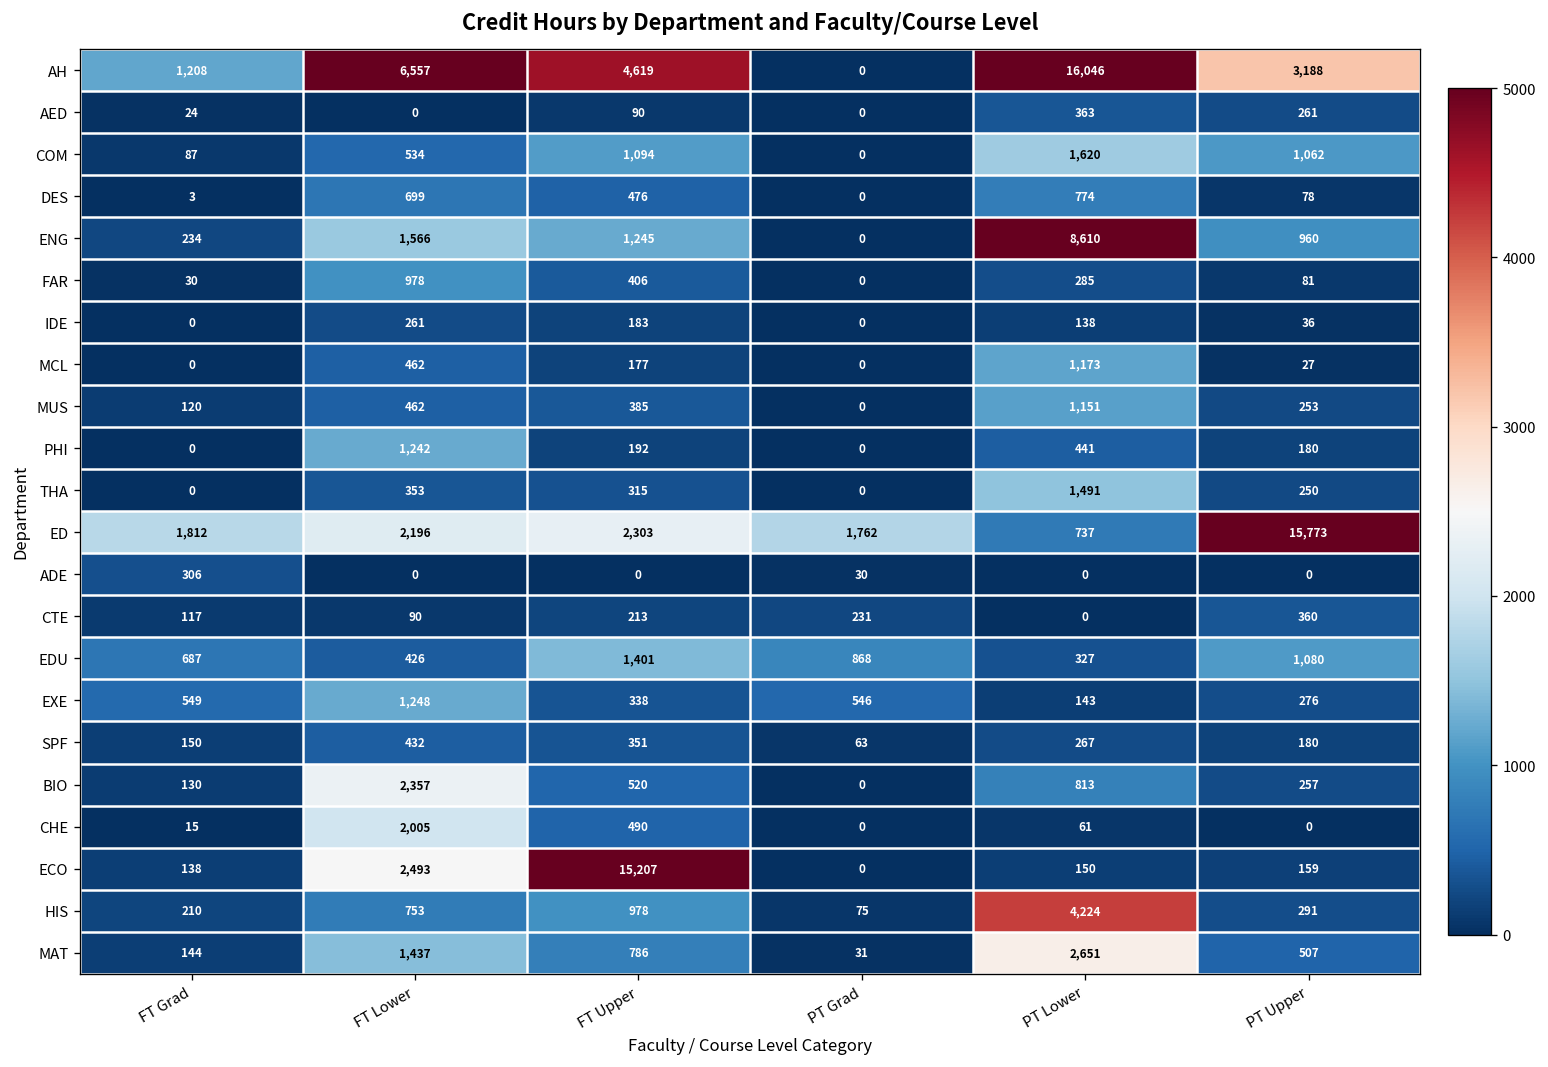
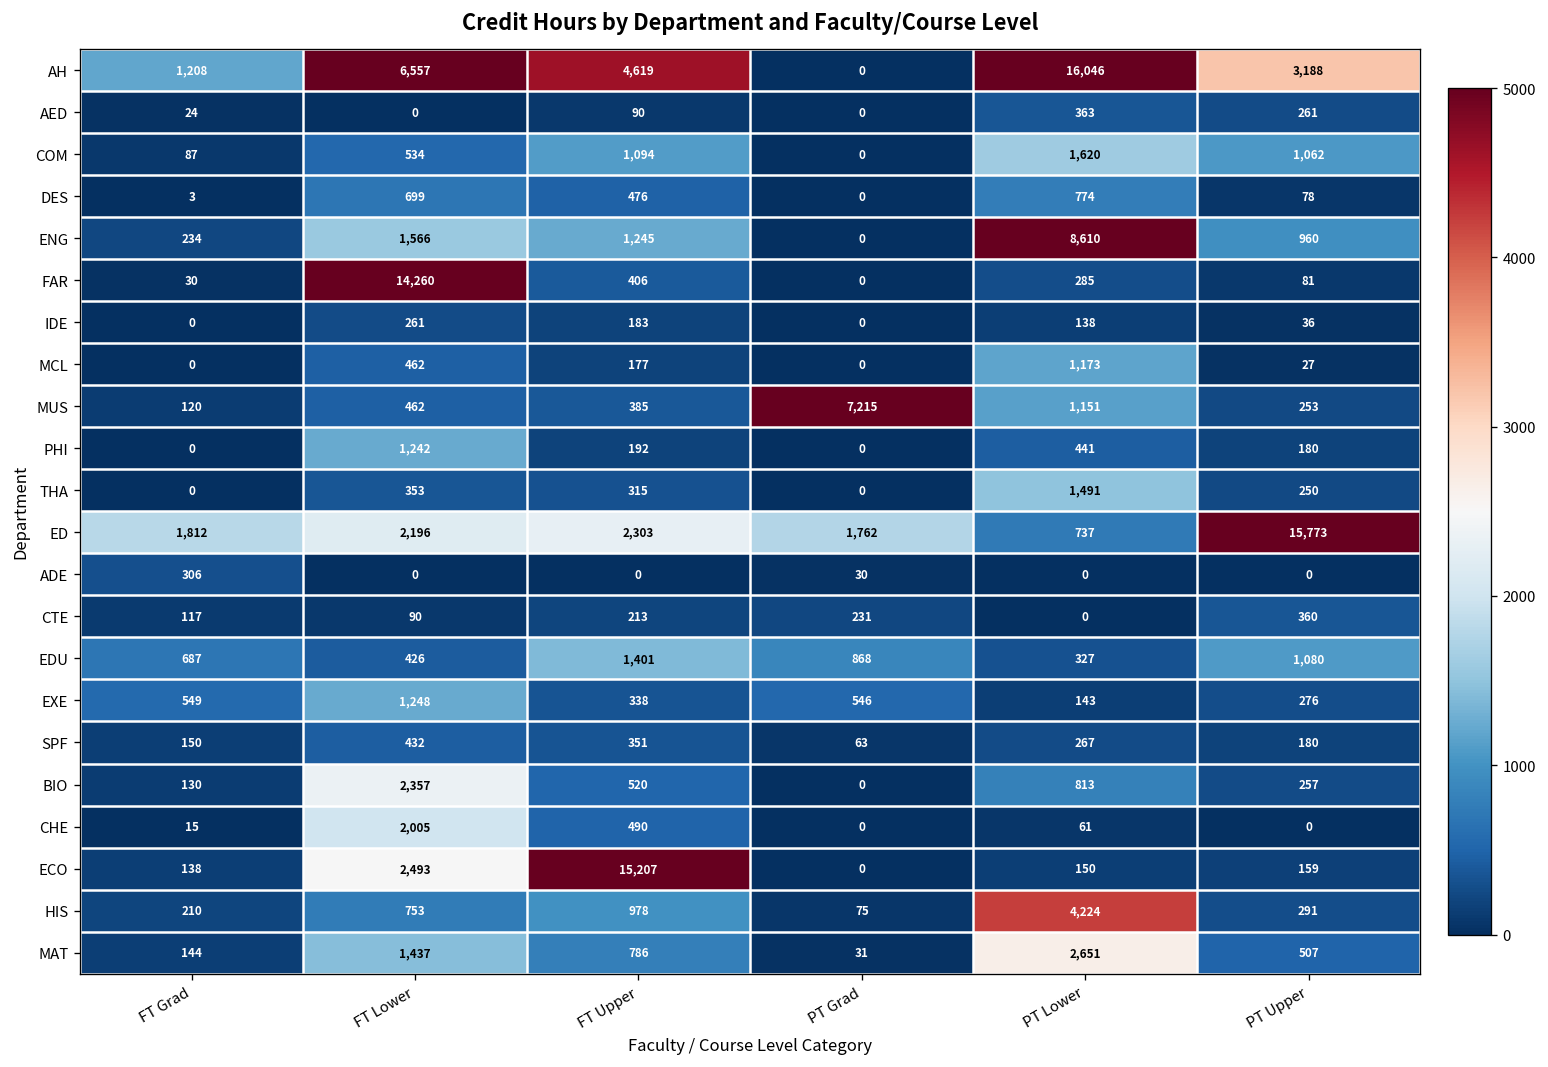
FAR, FT Lower: 978 -> 14,260
MUS, PT Grad: 0 -> 7,215
